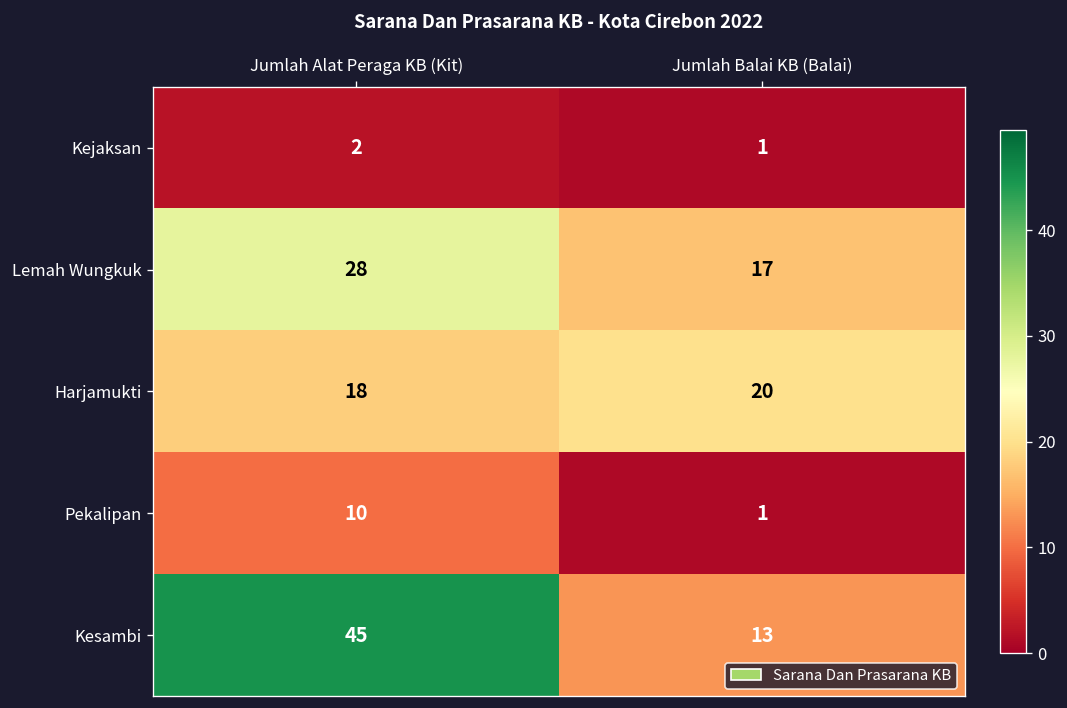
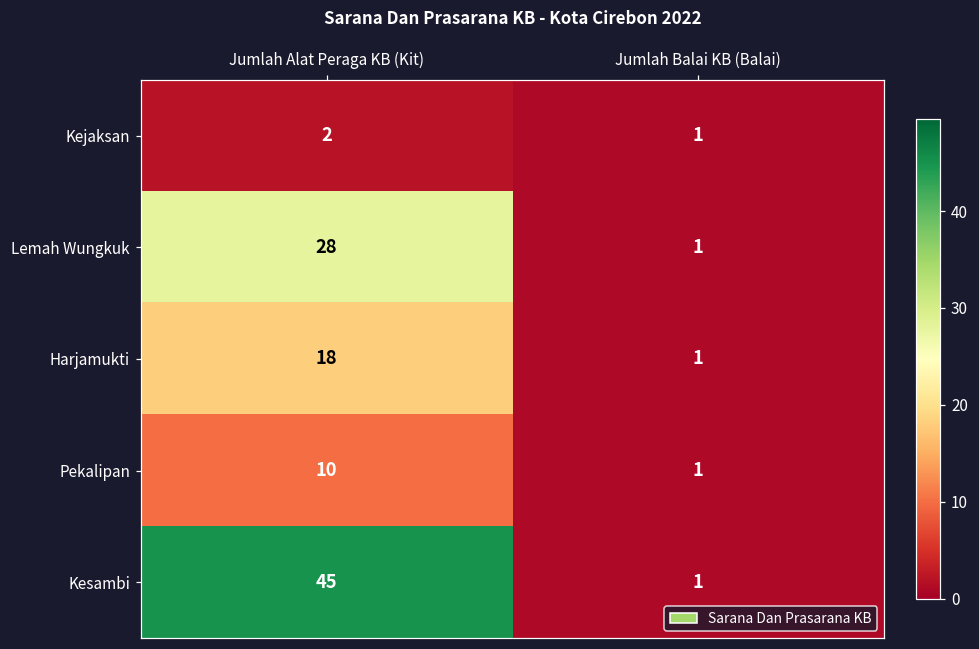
Lemah Wungkuk, Jumlah Balai KB (Balai): 17 -> 1
Harjamukti, Jumlah Balai KB (Balai): 20 -> 1
Kesambi, Jumlah Balai KB (Balai): 13 -> 1
